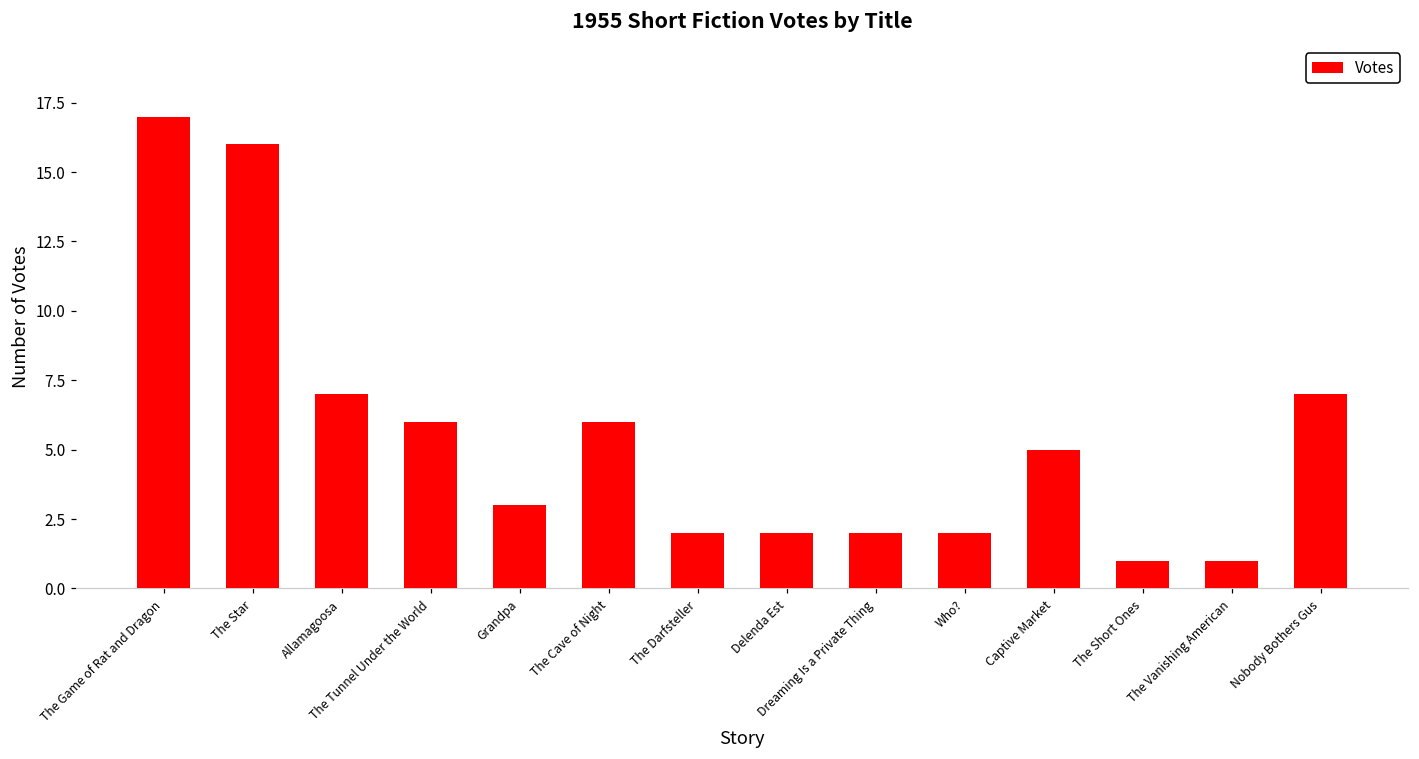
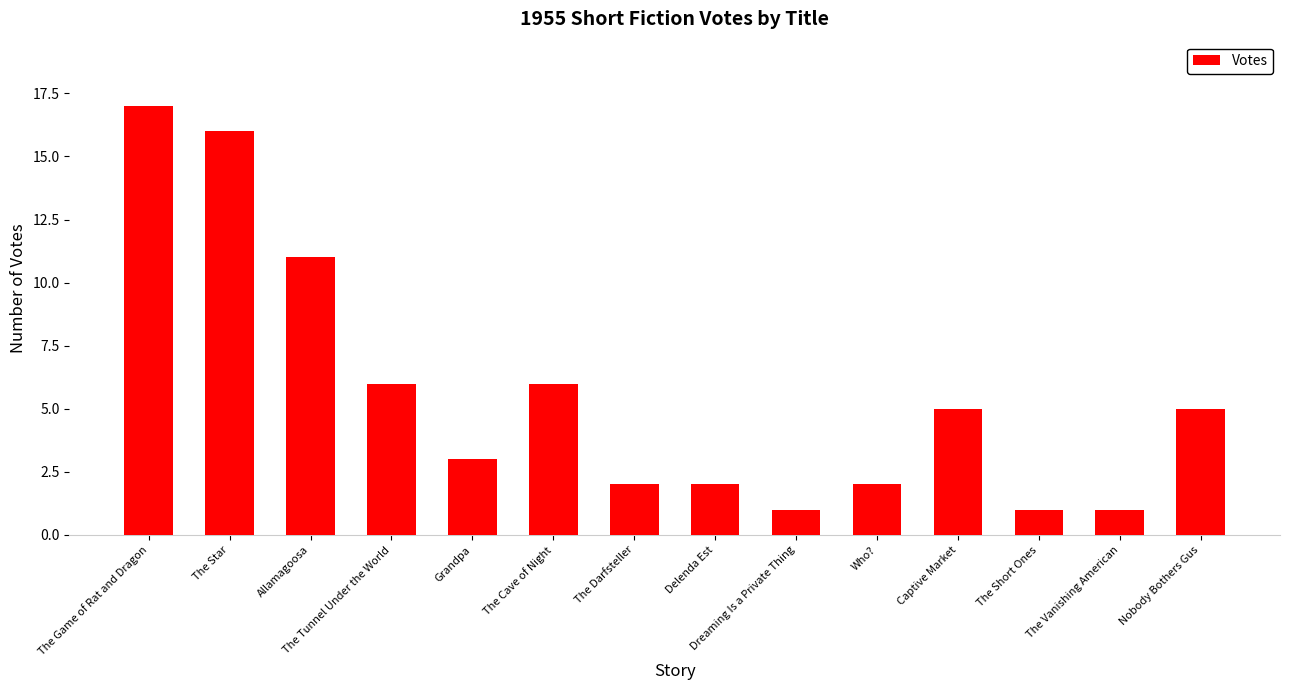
Allamagoosa: 7 -> 11
Dreaming Is a Private Thing: 2 -> 1
Nobody Bothers Gus: 7 -> 5
